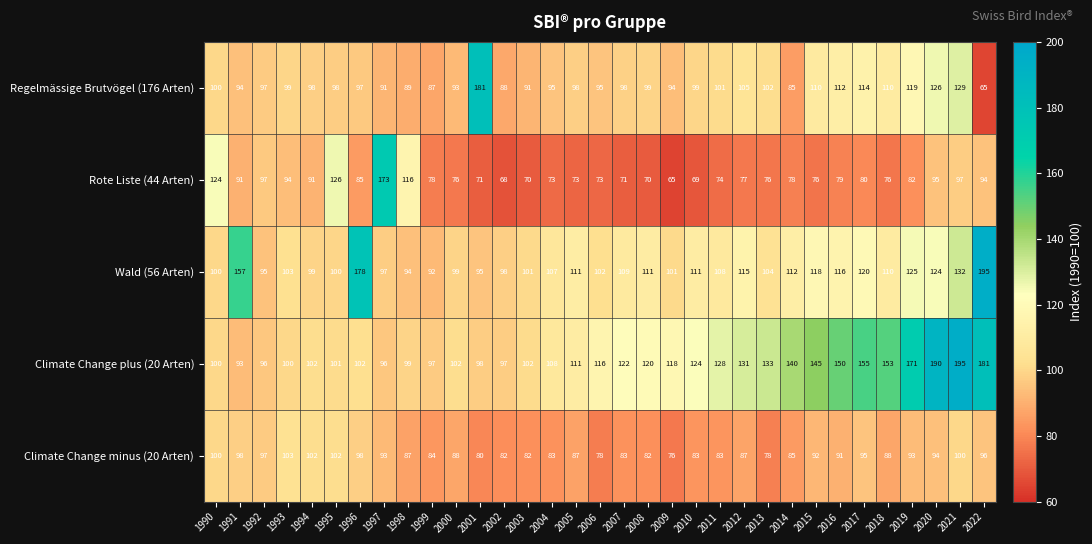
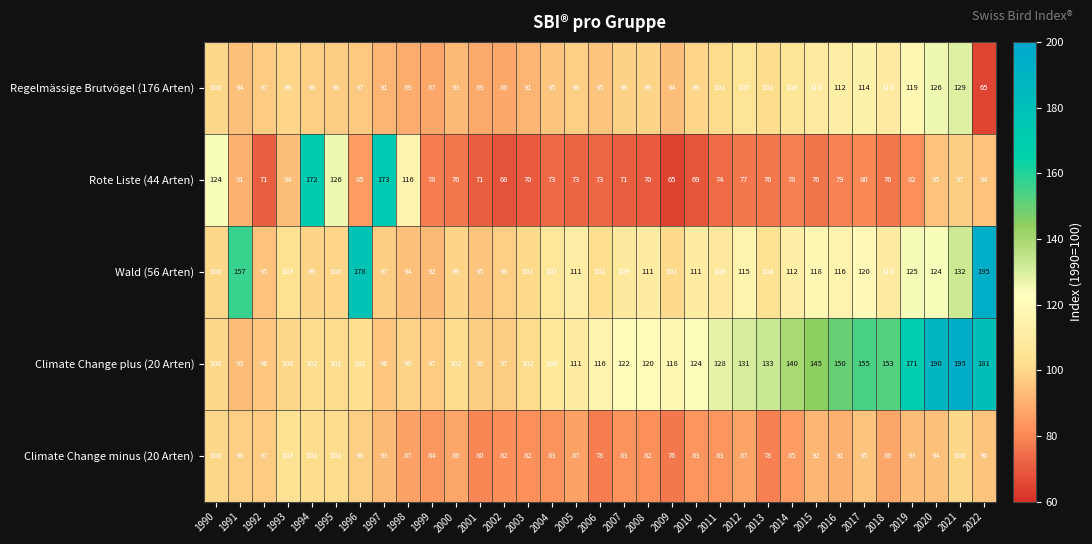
Regelmässige Brutvögel (176 Arten), 2001: 181 -> 89
Regelmässige Brutvögel (176 Arten), 2014: 85 -> 106
Rote Liste (44 Arten), 1992: 97 -> 71
Rote Liste (44 Arten), 1994: 91 -> 172
